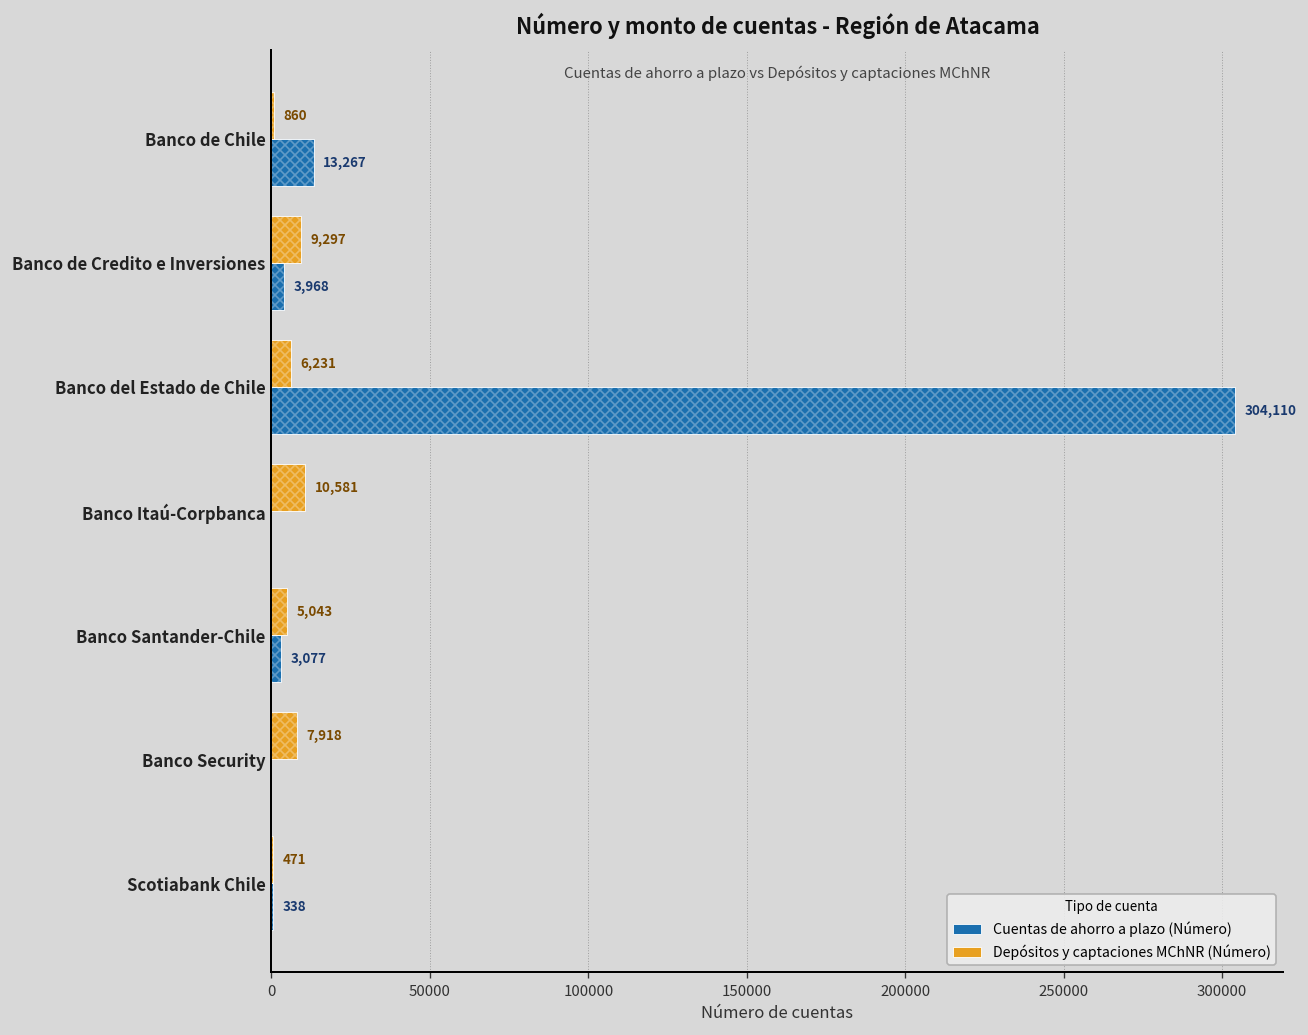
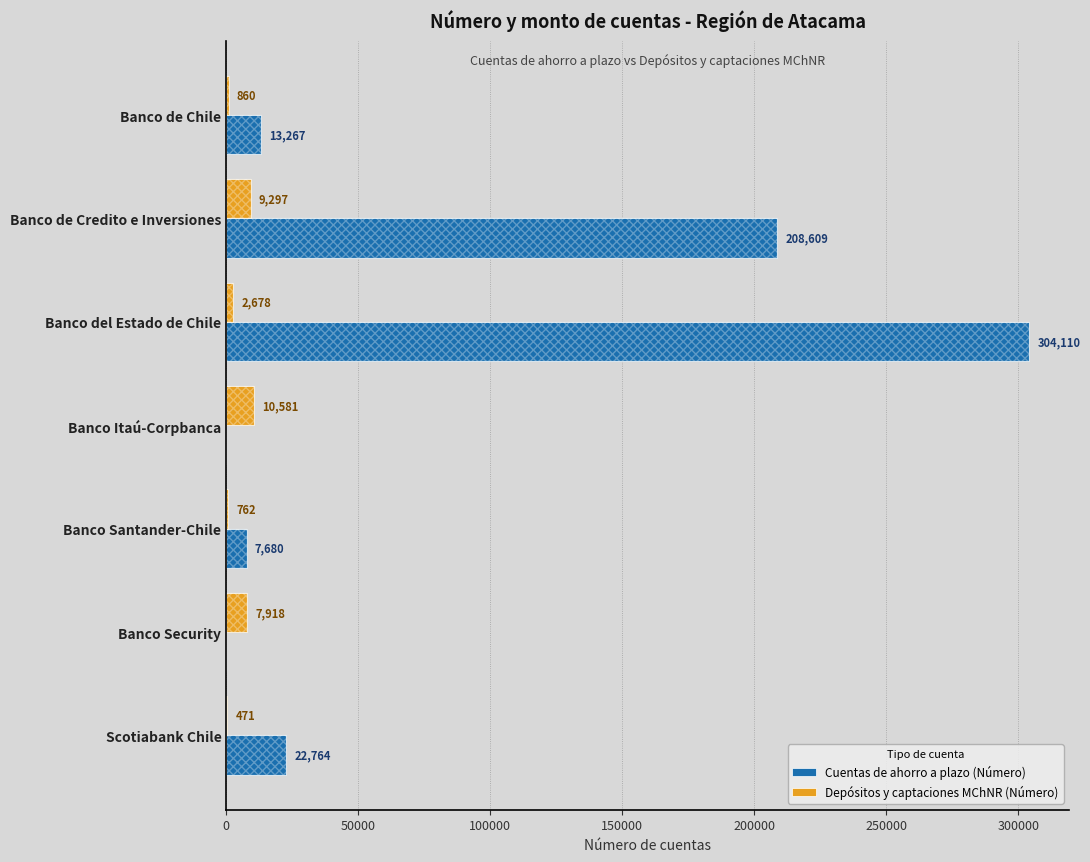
Cuentas de ahorro a plazo (Número), Banco de Credito e Inversiones: 3,968 -> 208,609
Depósitos y captaciones MChNR (Número), Banco del Estado de Chile: 6,231 -> 2,678
Depósitos y captaciones MChNR (Número), Banco Santander-Chile: 5,043 -> 762
Cuentas de ahorro a plazo (Número), Banco Santander-Chile: 3,077 -> 7,680
Cuentas de ahorro a plazo (Número), Scotiabank Chile: 338 -> 22,764
